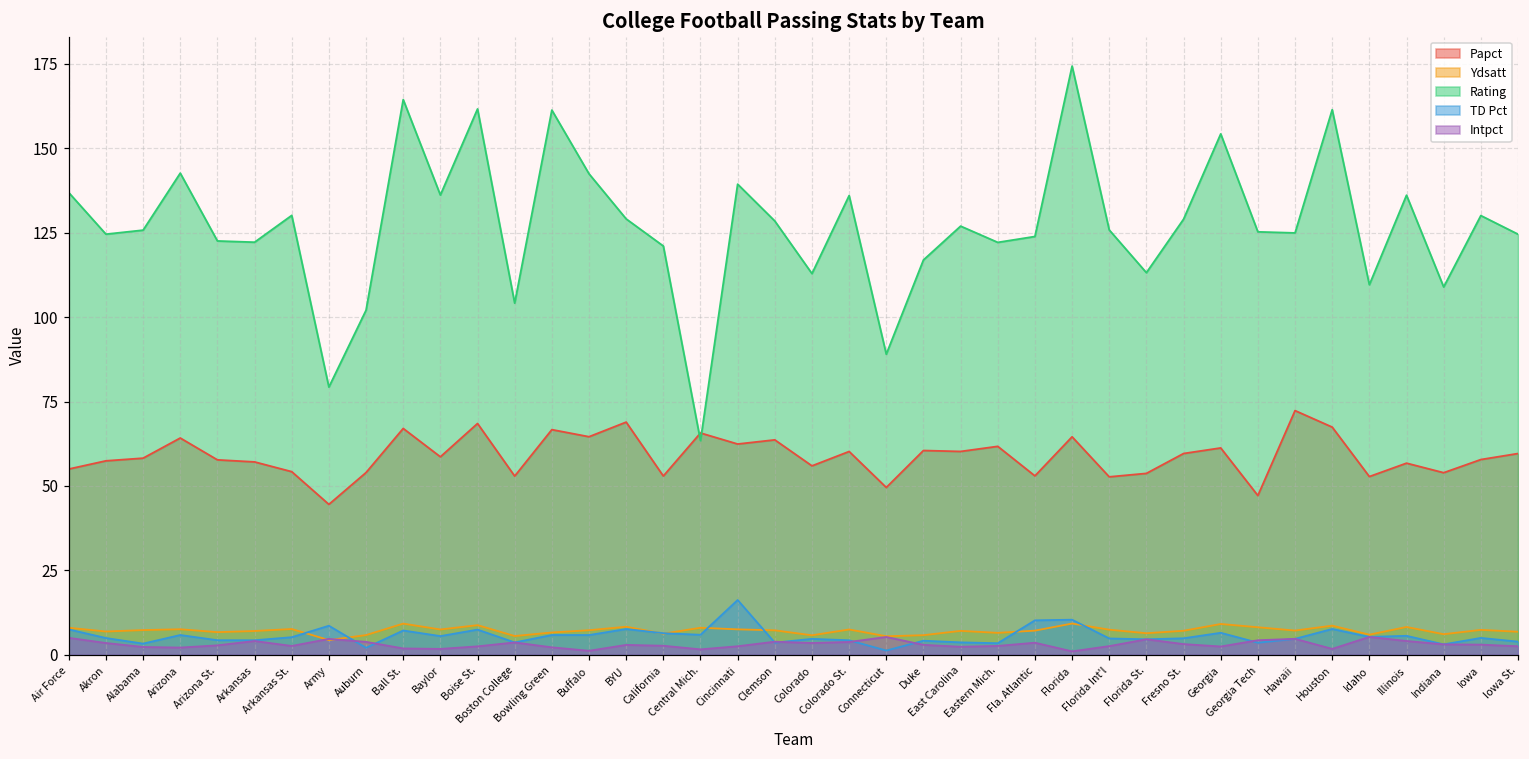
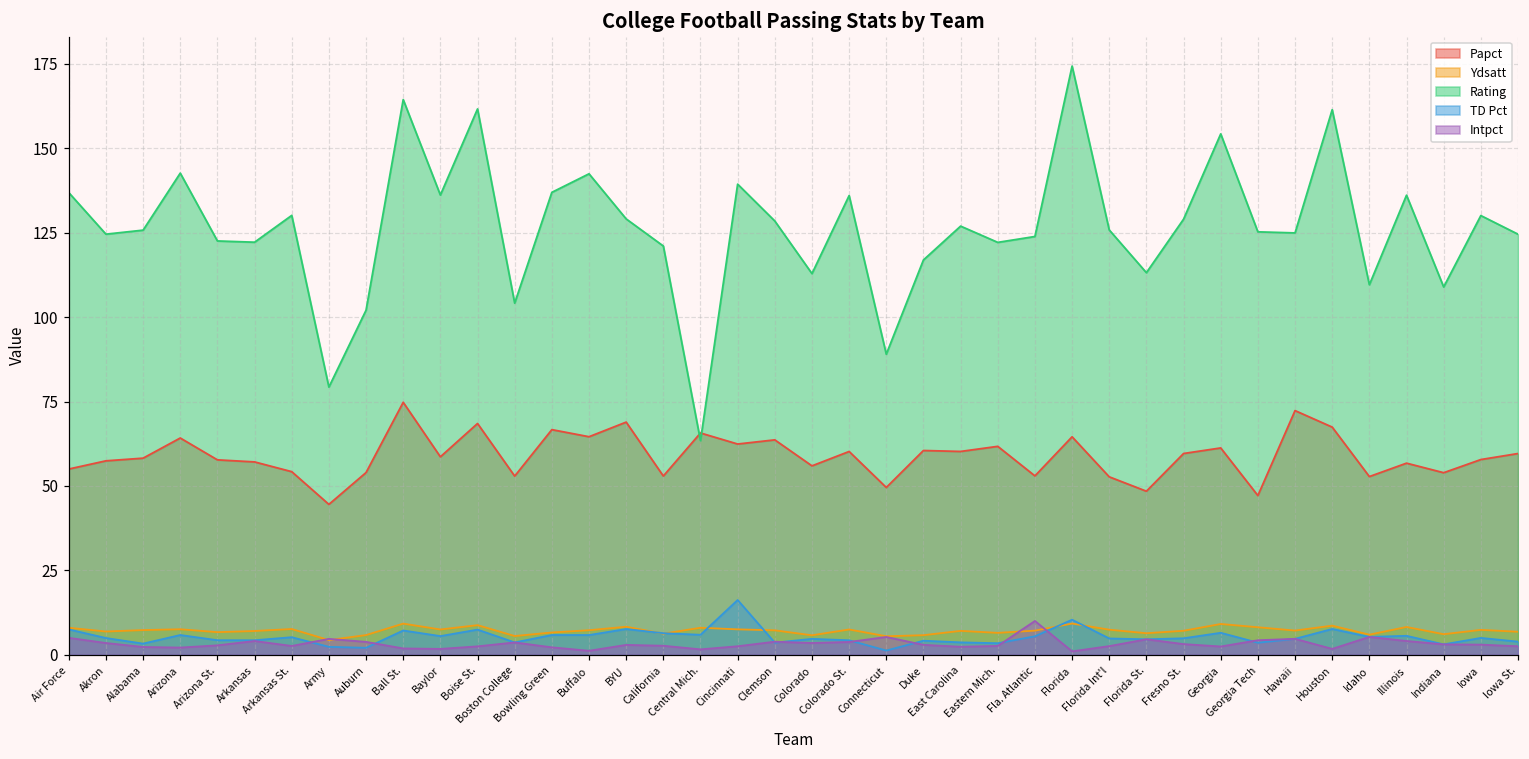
TD Pct, Army: 9 -> 2
Papct, Ball St.: 67 -> 75
Rating, Bowling Green: 161 -> 137
TD Pct, Fla. Atlantic: 10 -> 5
Intpct, Fla. Atlantic: 4 -> 10
Papct, Florida St.: 54 -> 48
